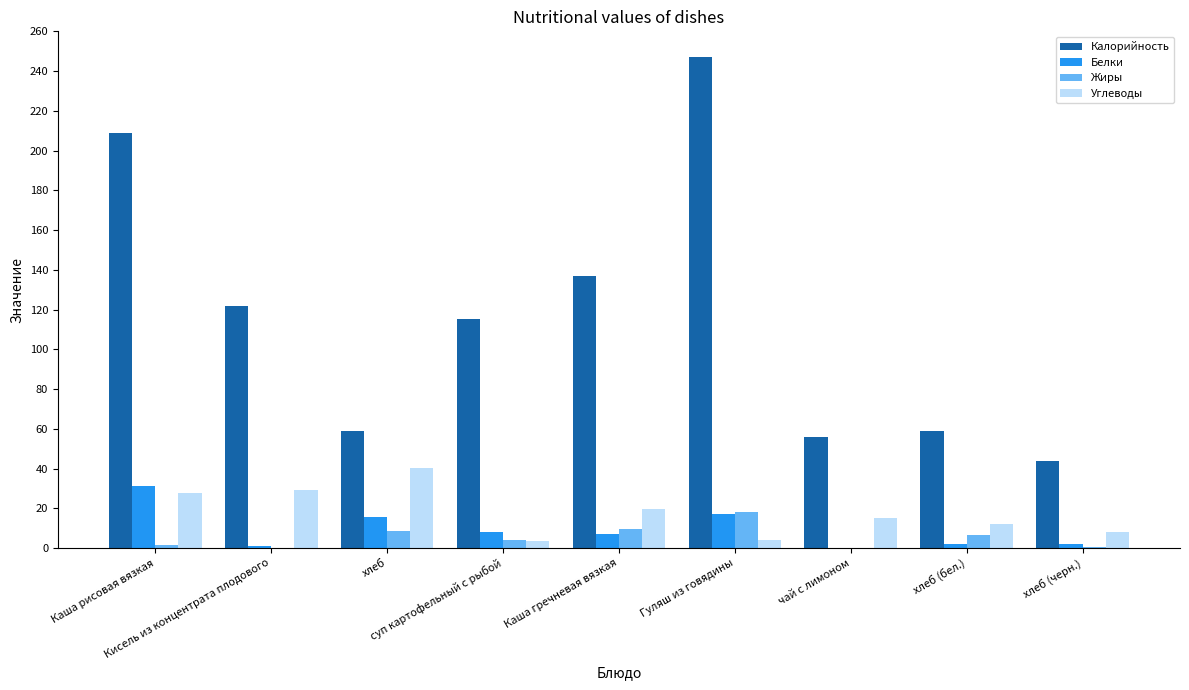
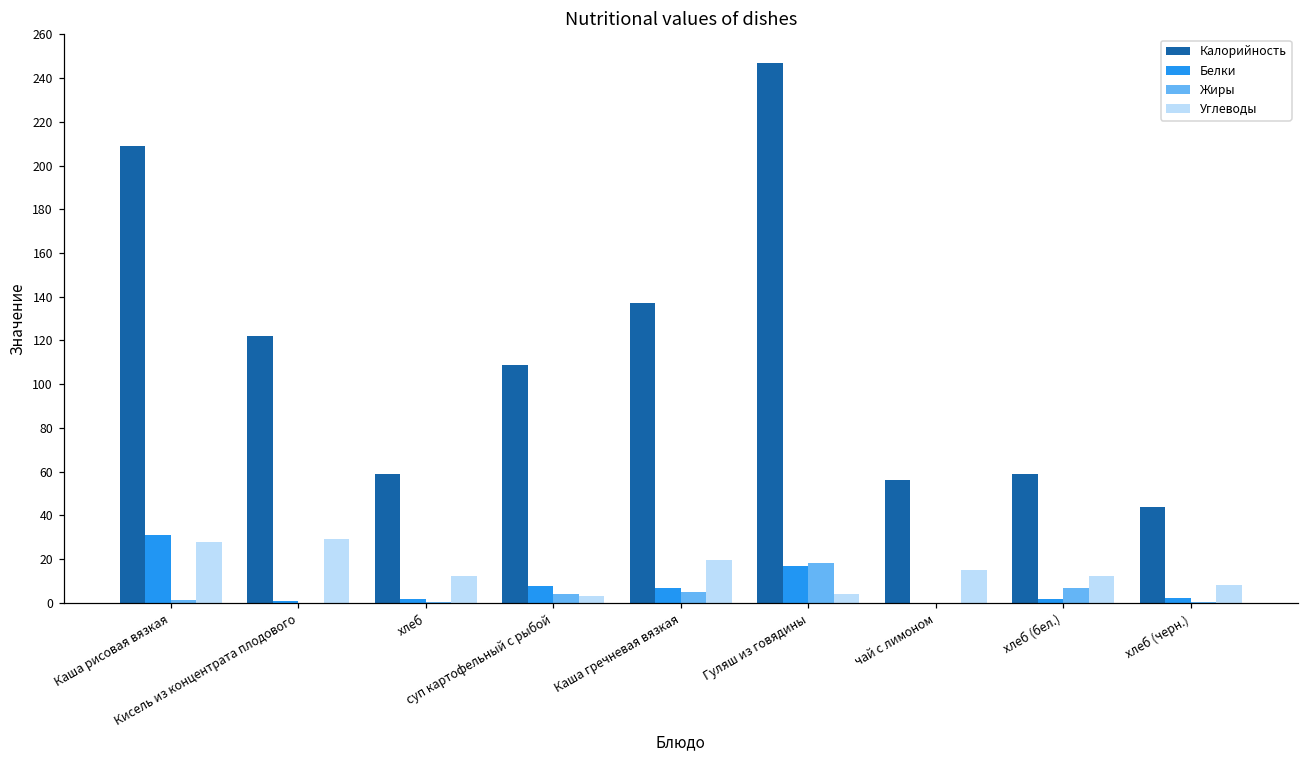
Белки, хлеб: 15 -> 2
Жиры, хлеб: 9 -> 1
Углеводы, хлеб: 40 -> 12
Калорийность, суп картофельный с рыбой: 115 -> 109
Жиры, Каша гречневая вязкая: 10 -> 5
